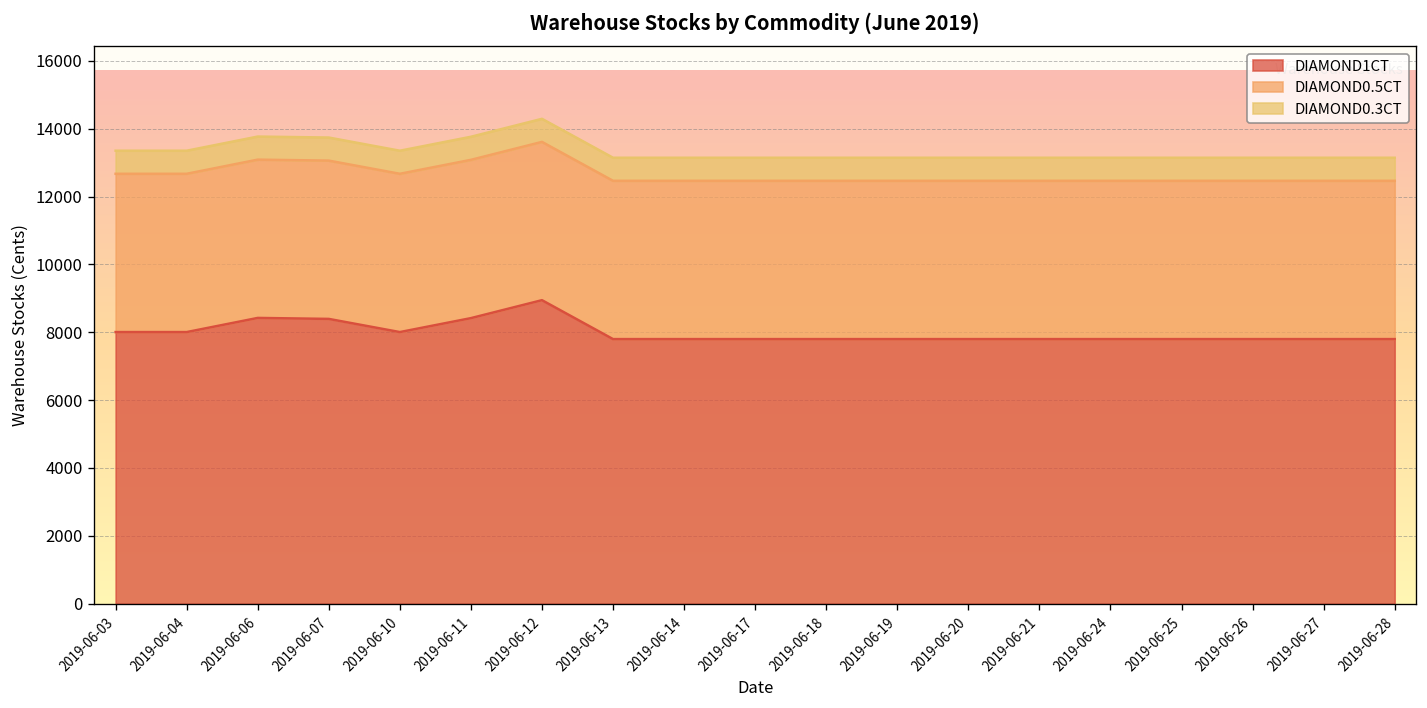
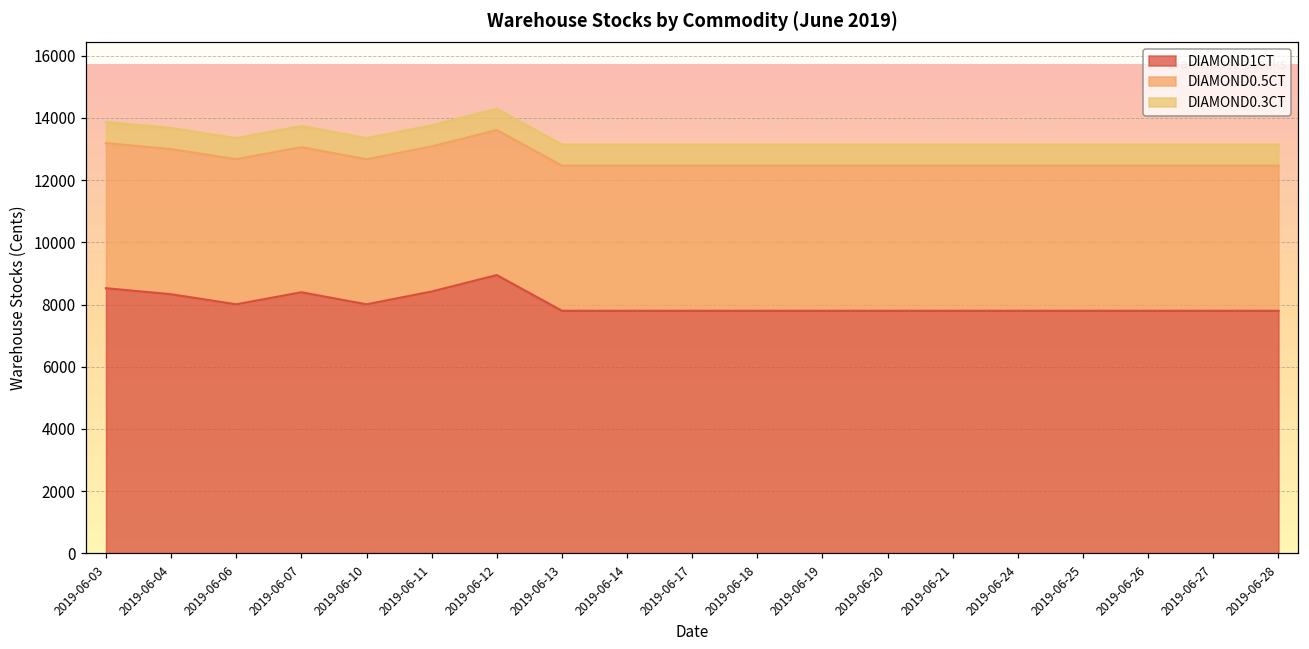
DIAMOND1CT, 2019-06-03: 8000 -> 8500
DIAMOND1CT, 2019-06-04: 8000 -> 8300
DIAMOND1CT, 2019-06-06: 8400 -> 8000
